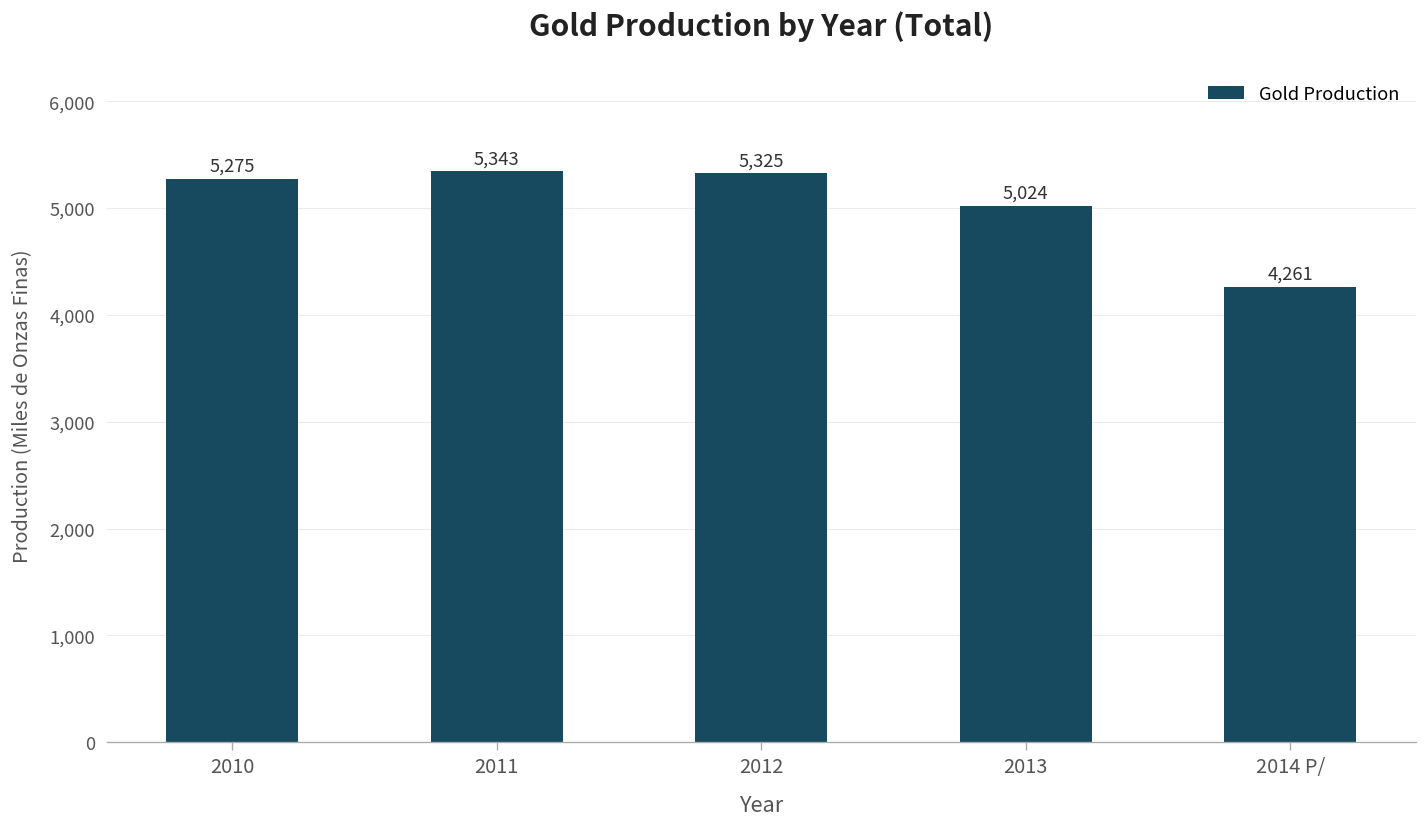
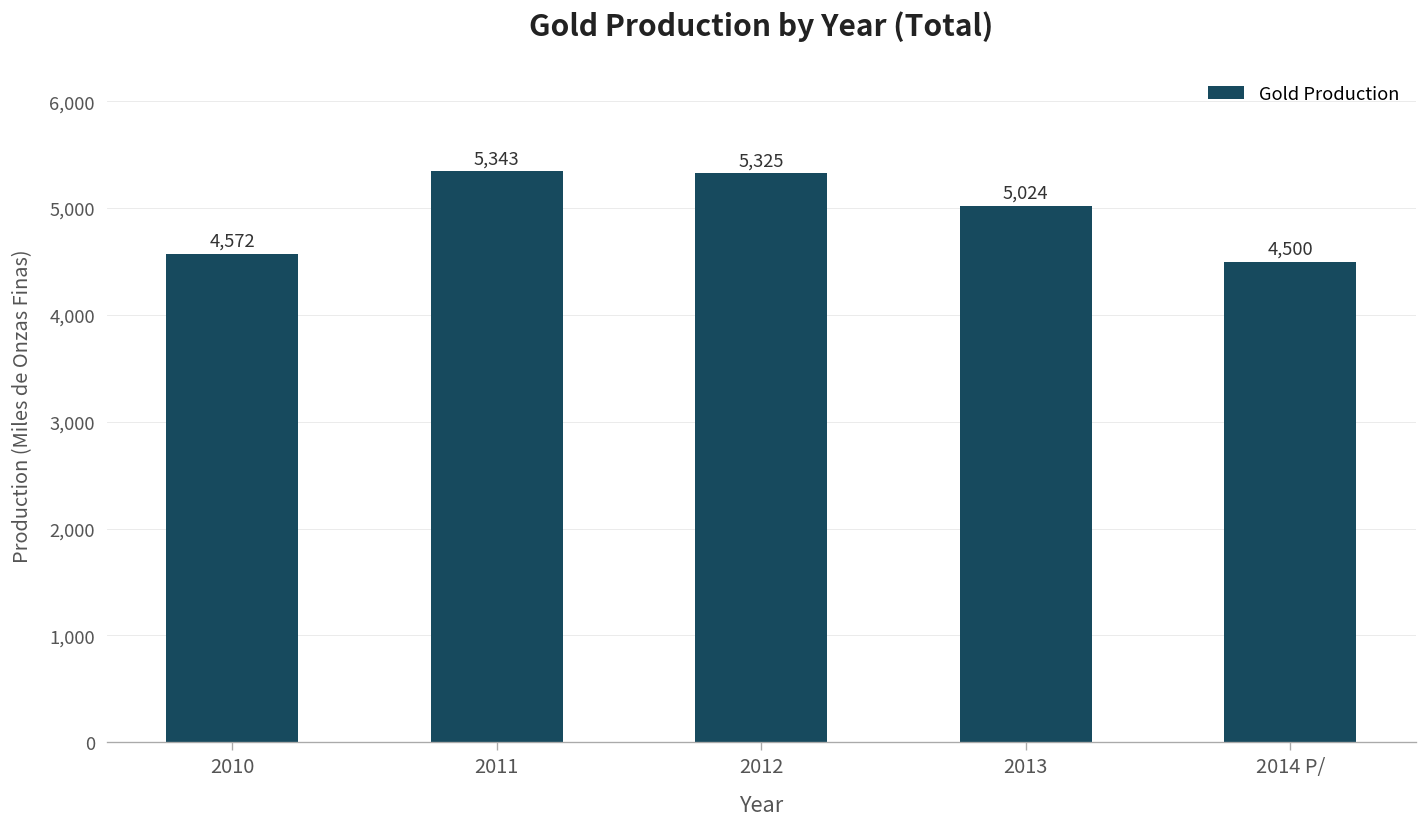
2010: 5,275 -> 4,572
2014 P/: 4,261 -> 4,500
